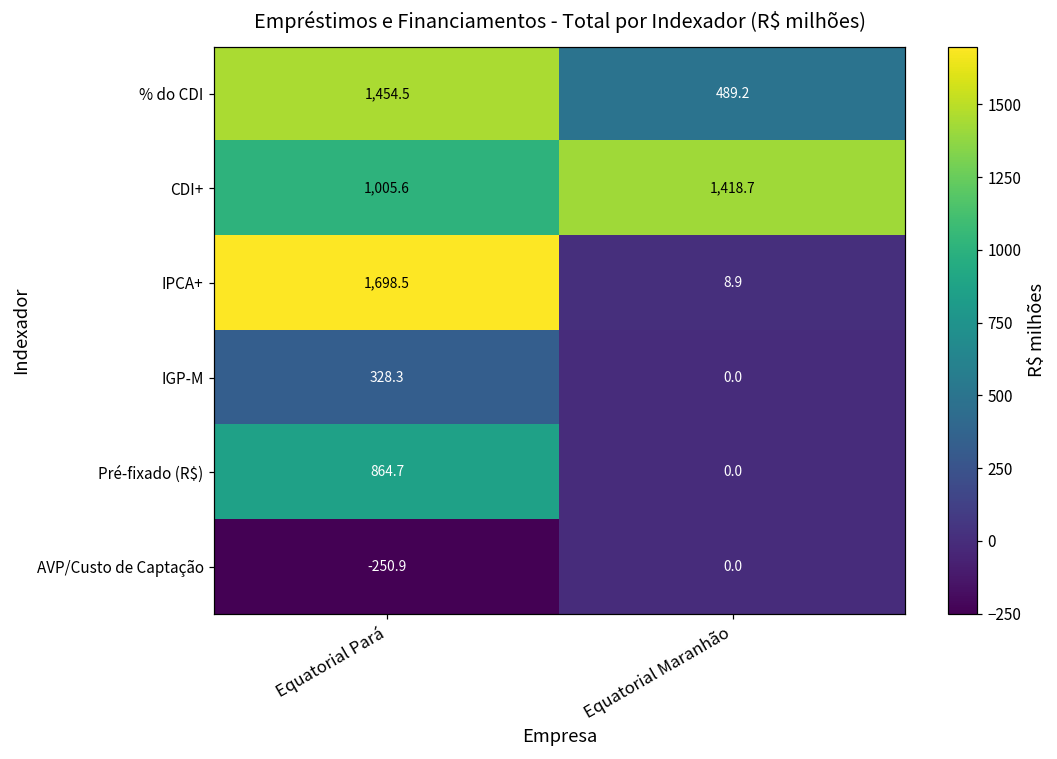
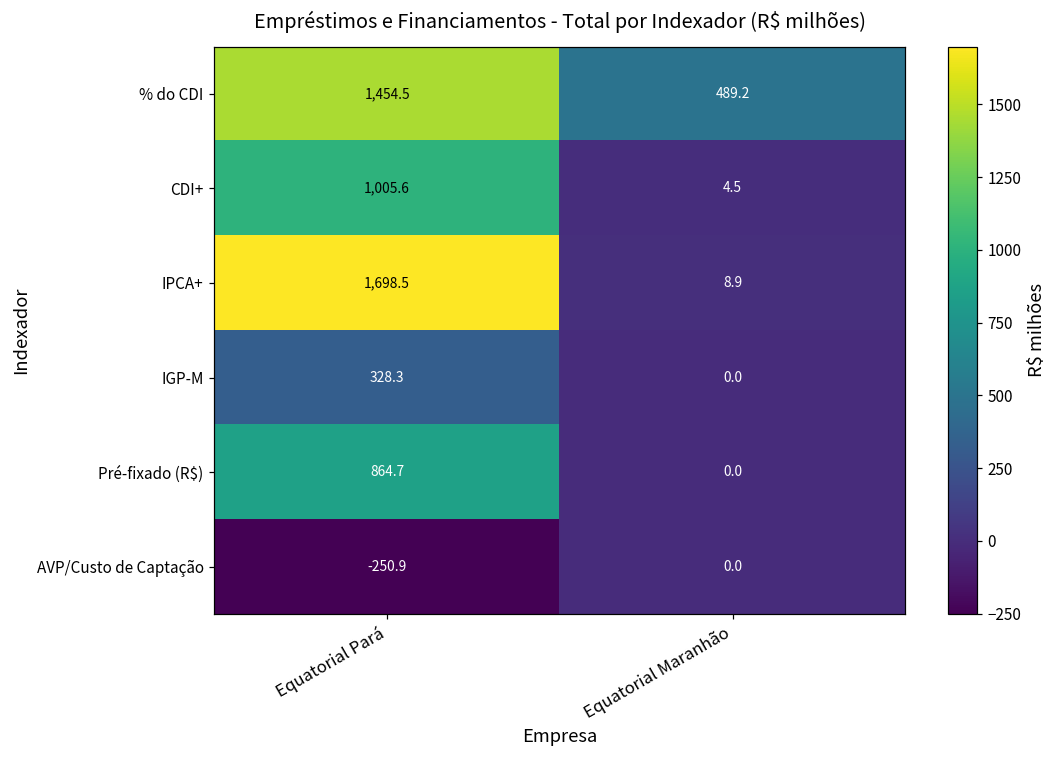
CDI+, Equatorial Maranhão: 1,418.7 -> 4.5
